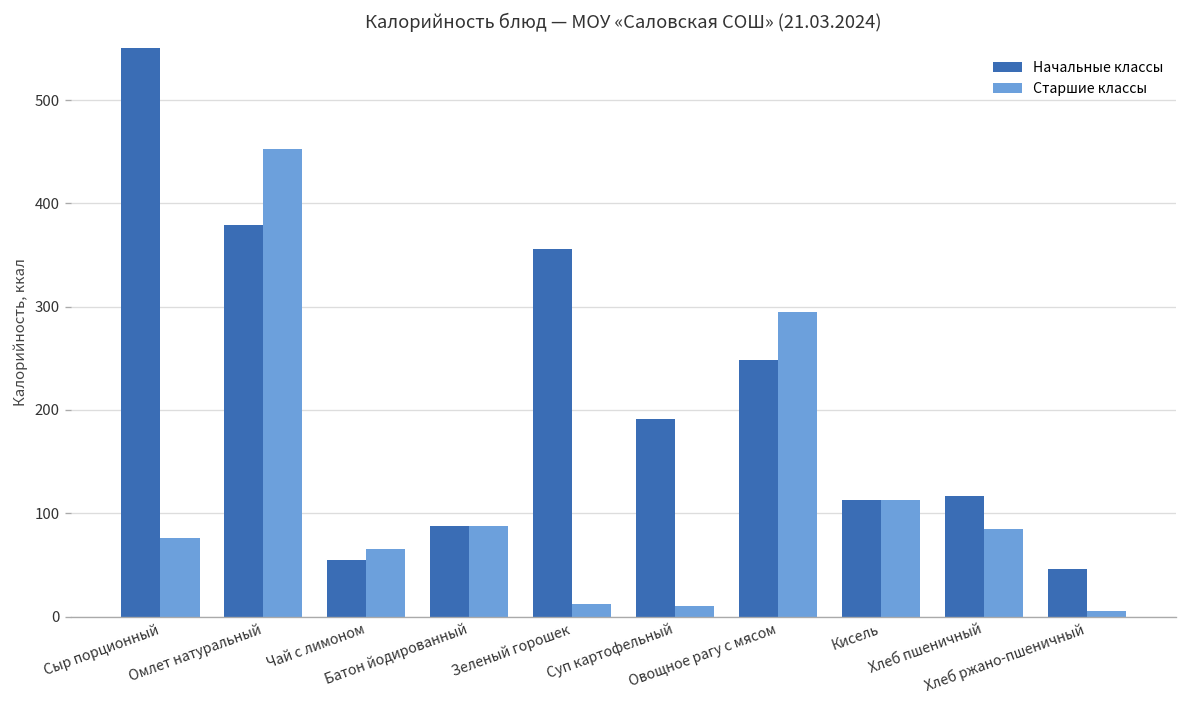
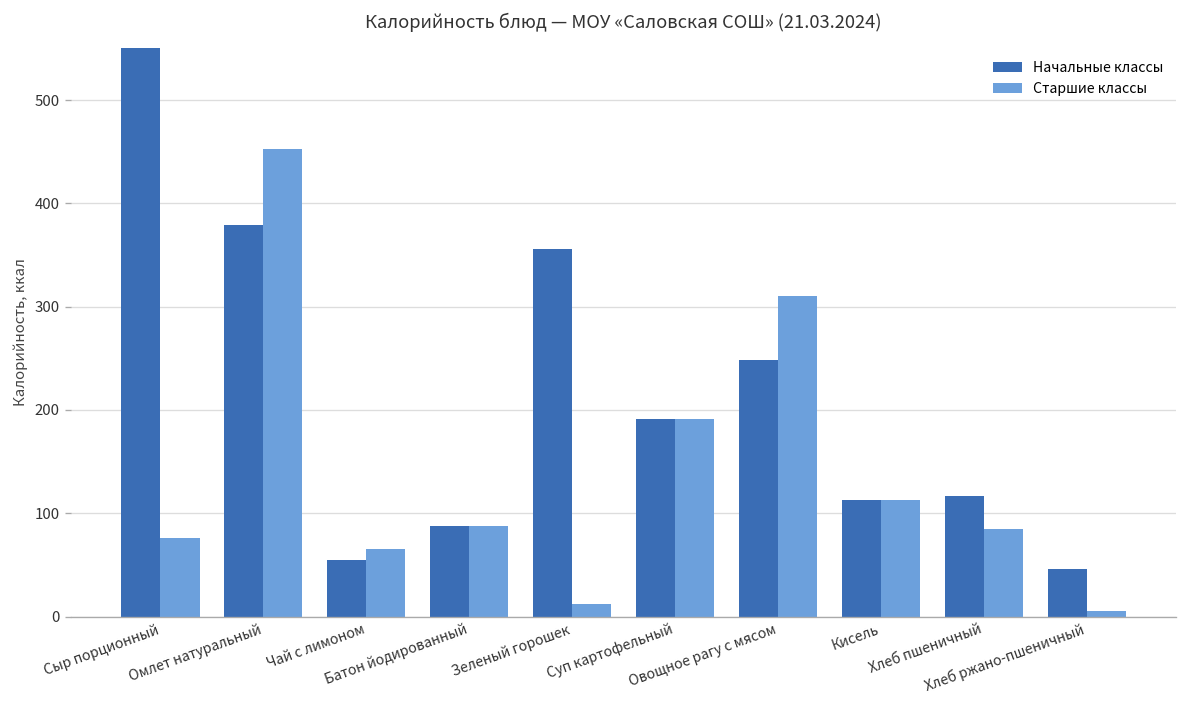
Старшие классы, Суп картофельный: 10 -> 190
Старшие классы, Овощное рагу с мясом: 300 -> 310
